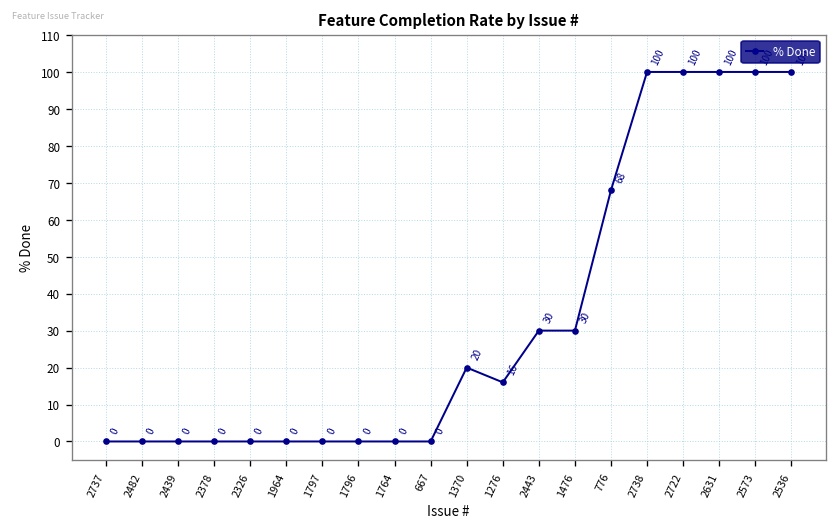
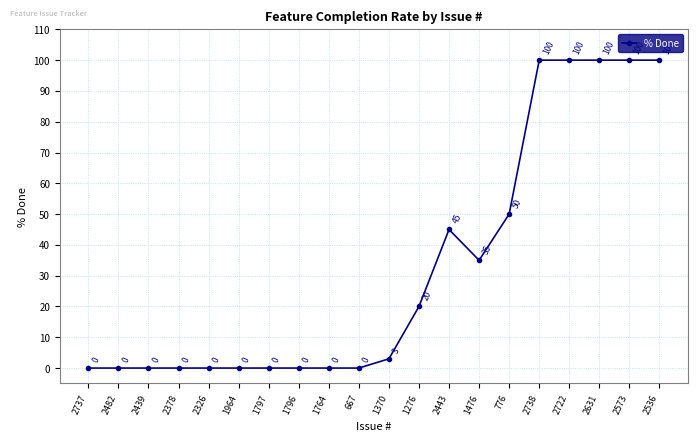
1370: 20 -> 3
1276: 16 -> 20
2443: 30 -> 45
1476: 30 -> 35
776: 68 -> 50
